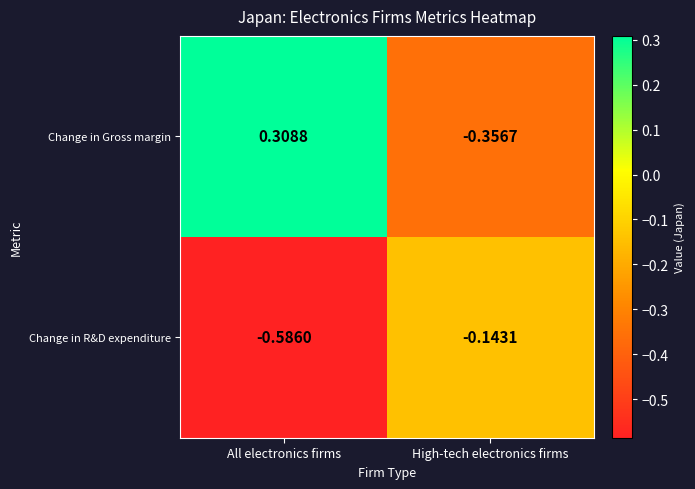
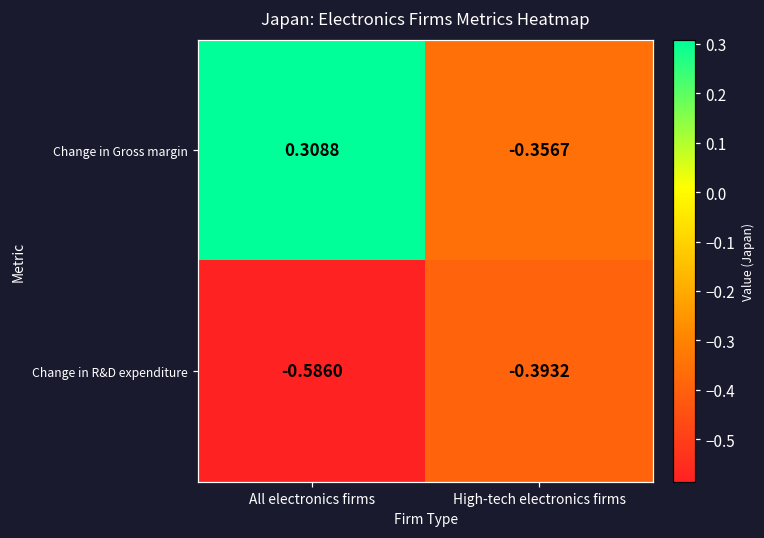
Change in R&D expenditure, High-tech electronics firms: -0.1431 -> -0.3932
